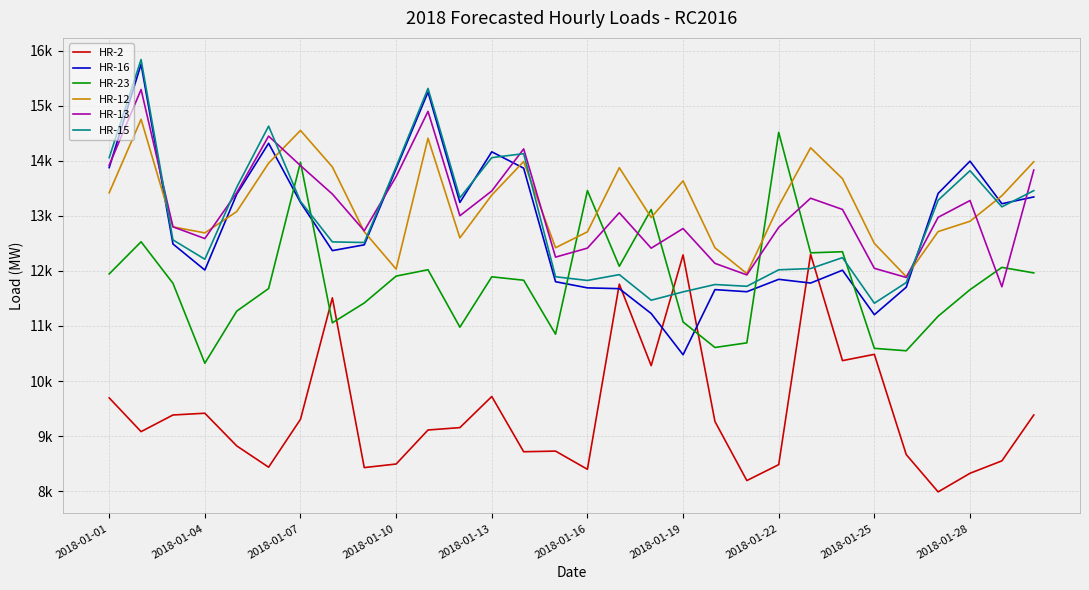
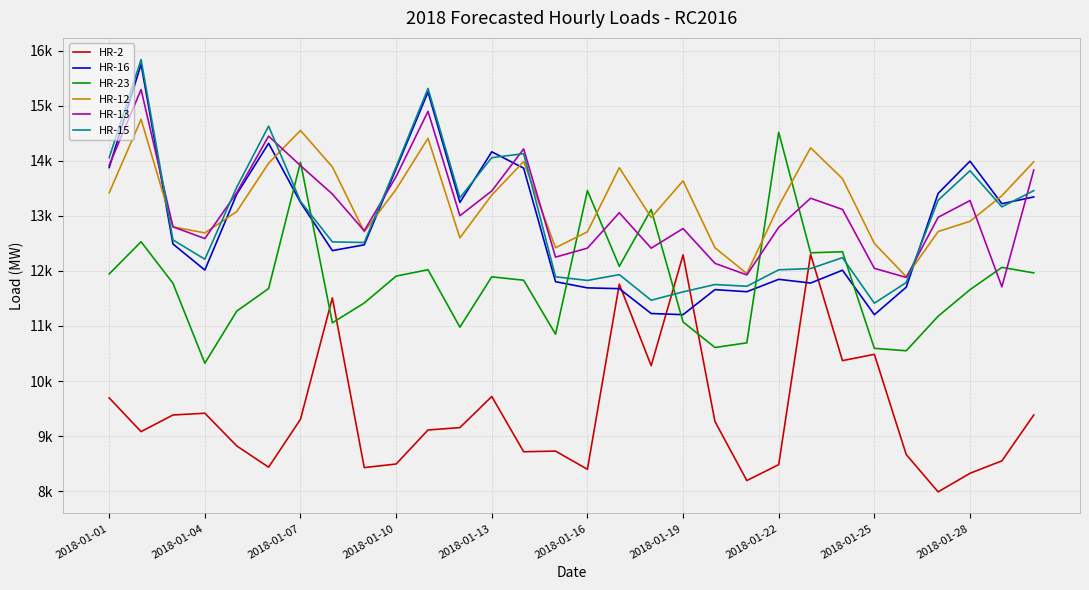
HR-12, 2018-01-10: 12000 -> 13500
HR-16, 2018-01-19: 10500 -> 11200
